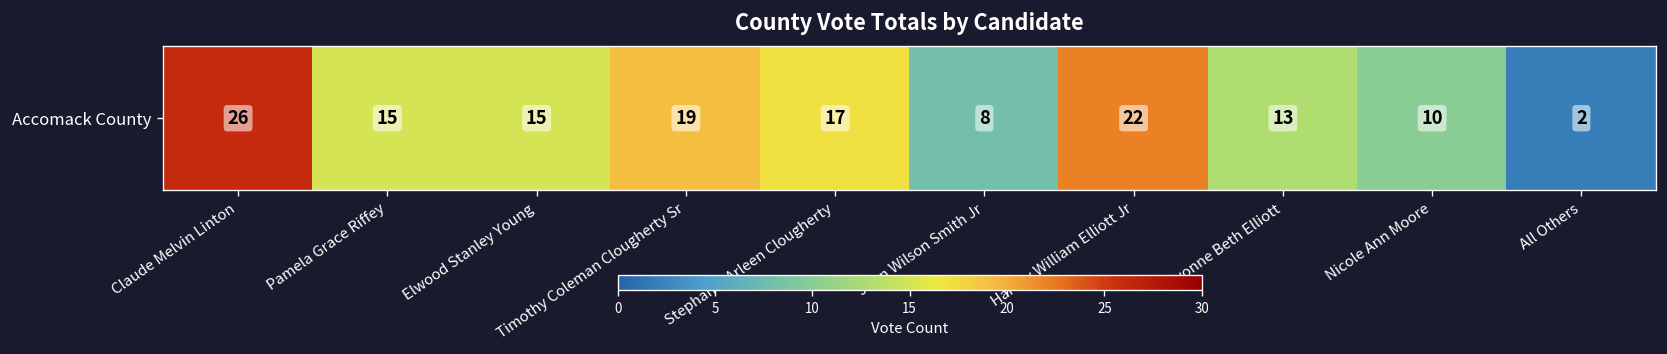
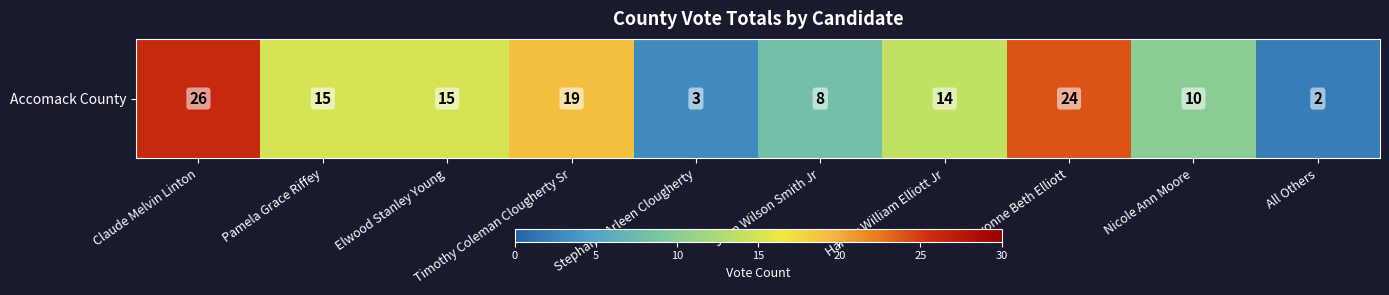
Accomack County, Stephanie Arleen Clougherty: 17 -> 3
Accomack County, Harvey William Elliott Jr: 22 -> 14
Accomack County, Evonne Beth Elliott: 13 -> 24
